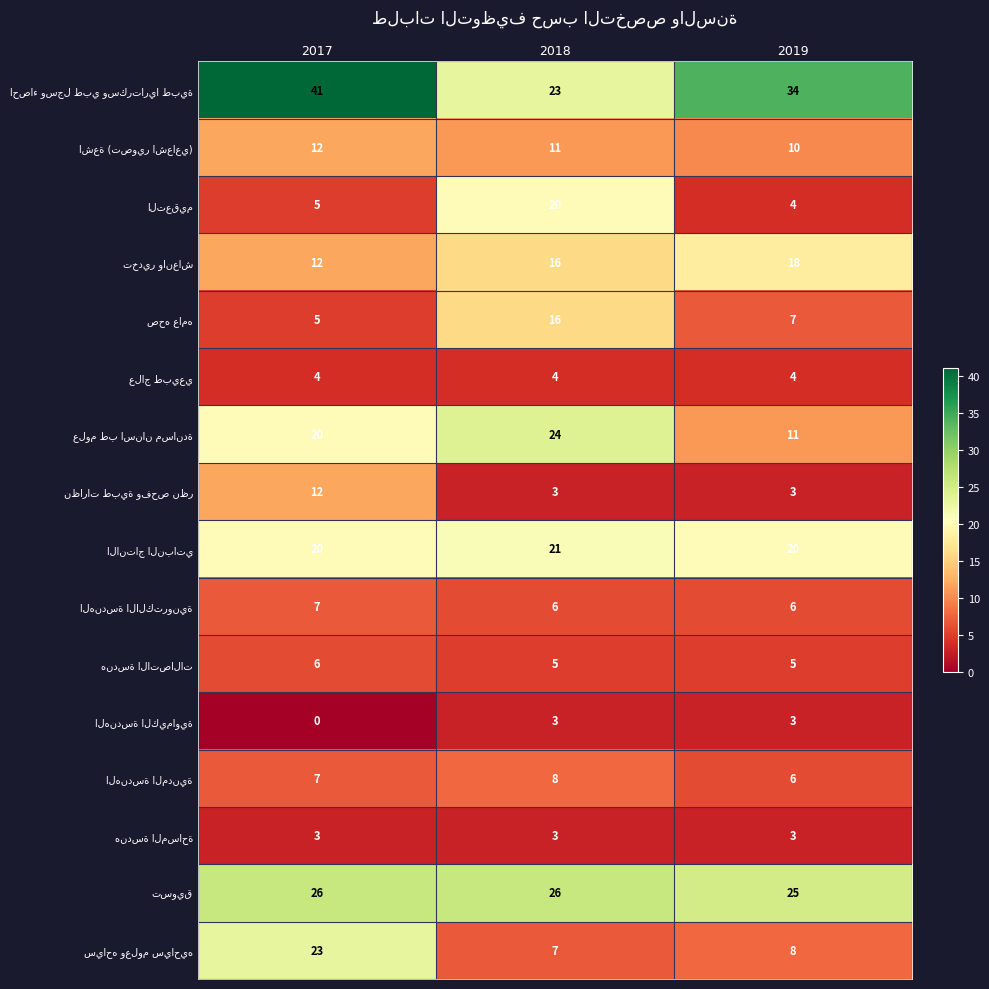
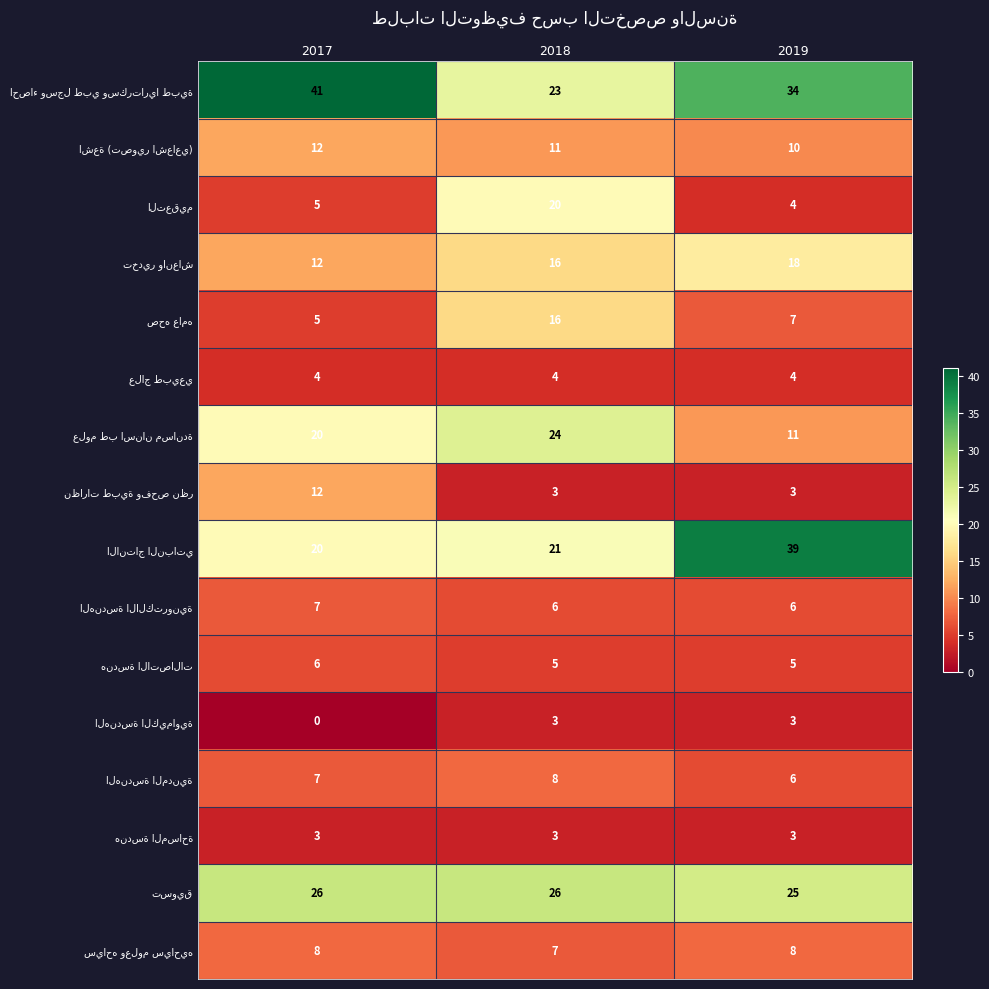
الانتاج النباتي, 2019: 20 -> 39
سياحه وعلوم سياحيه, 2017: 23 -> 8
